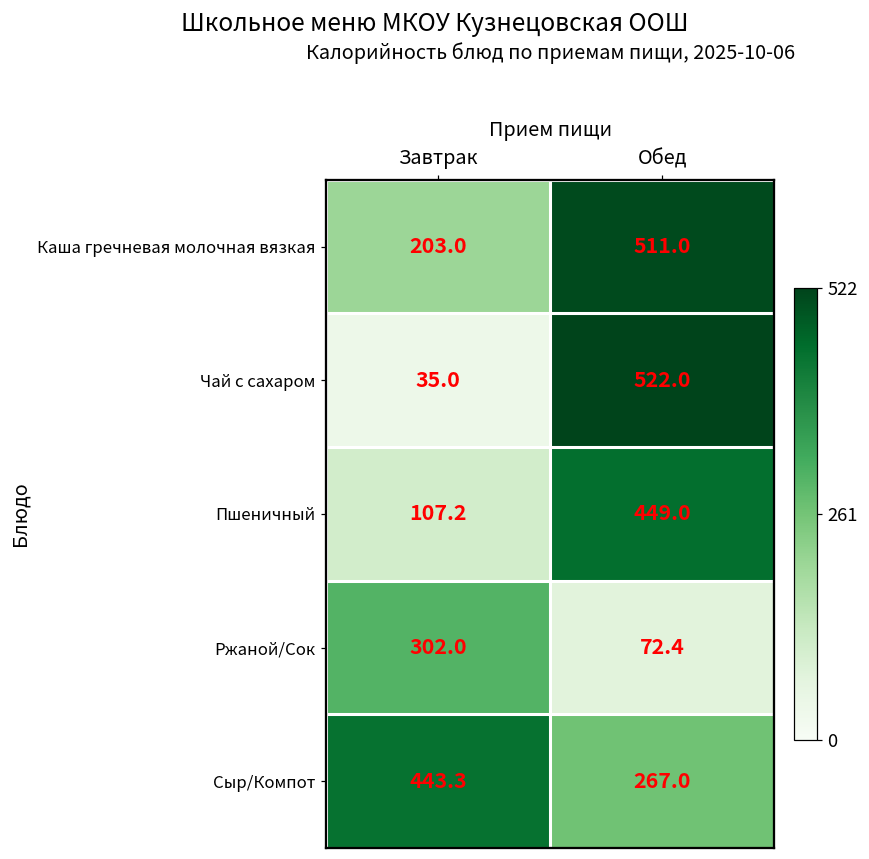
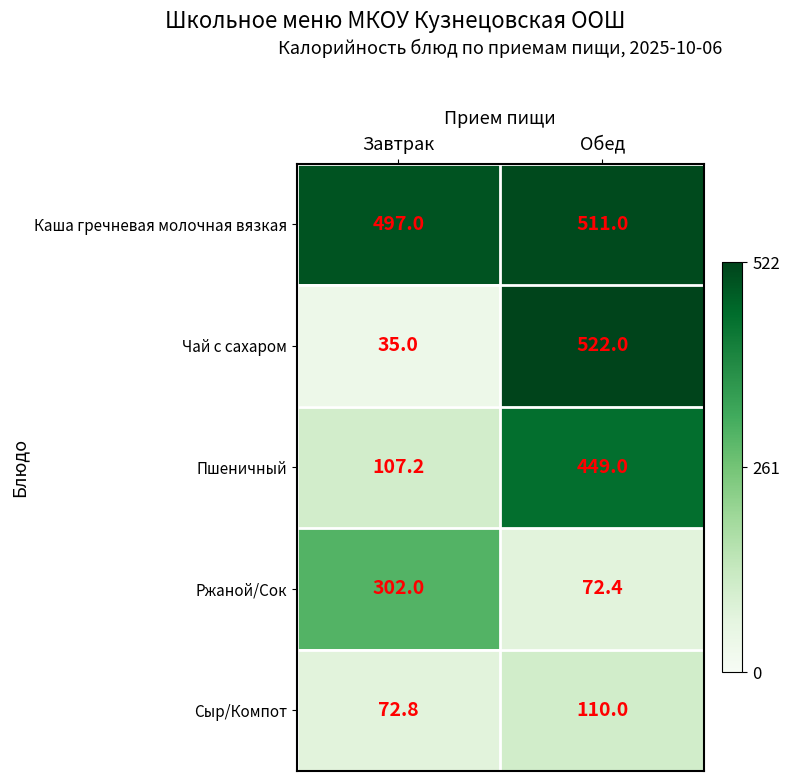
Каша гречневая молочная вязкая, Завтрак: 203.0 -> 497.0
Сыр/Компот, Завтрак: 443.3 -> 72.8
Сыр/Компот, Обед: 267.0 -> 110.0
